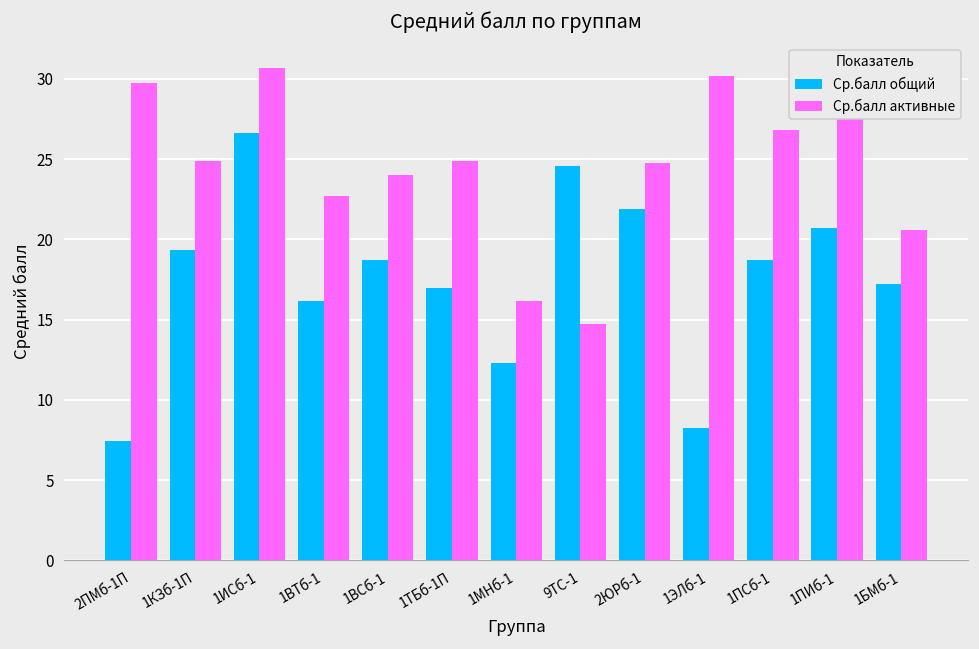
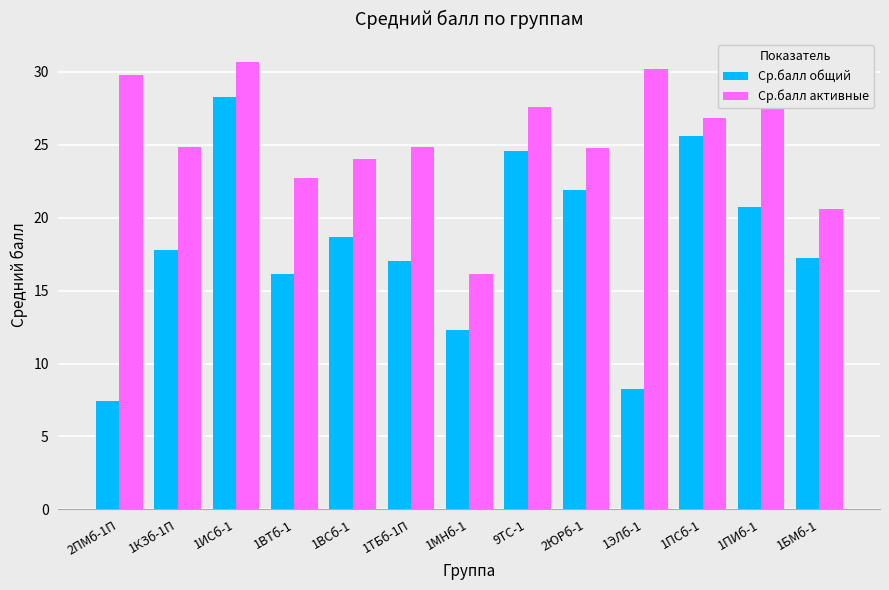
Ср.балл общий, 1КЗб-1П: 19.3 -> 17.8
Ср.балл общий, 1ИСб-1: 26.6 -> 28.3
Ср.балл активные, 9ТС-1: 14.7 -> 27.6
Ср.балл общий, 1ПСб-1: 18.7 -> 25.6
